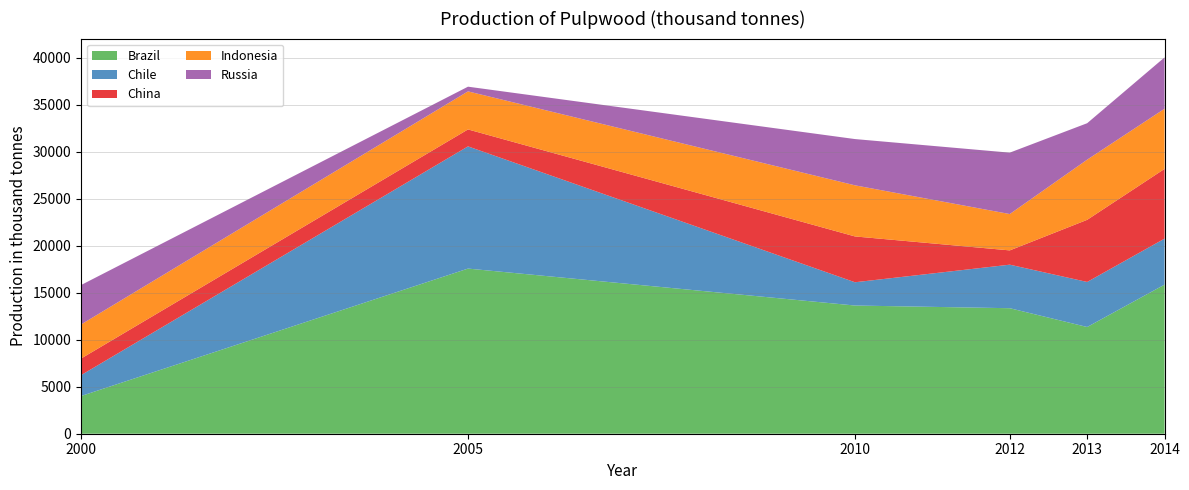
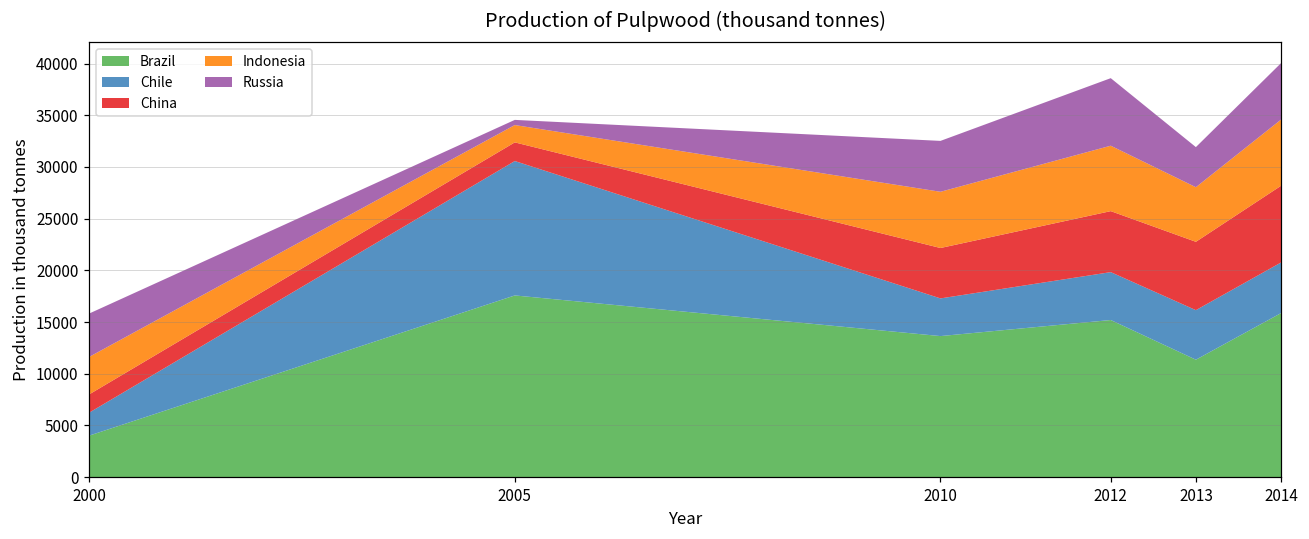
Indonesia, 2005: 4000 -> 2000
Chile, 2010: 2000 -> 4000
Brazil, 2012: 13000 -> 15000
China, 2012: 2000 -> 6000
Indonesia, 2012: 4000 -> 6000
Indonesia, 2013: 6000 -> 5000
